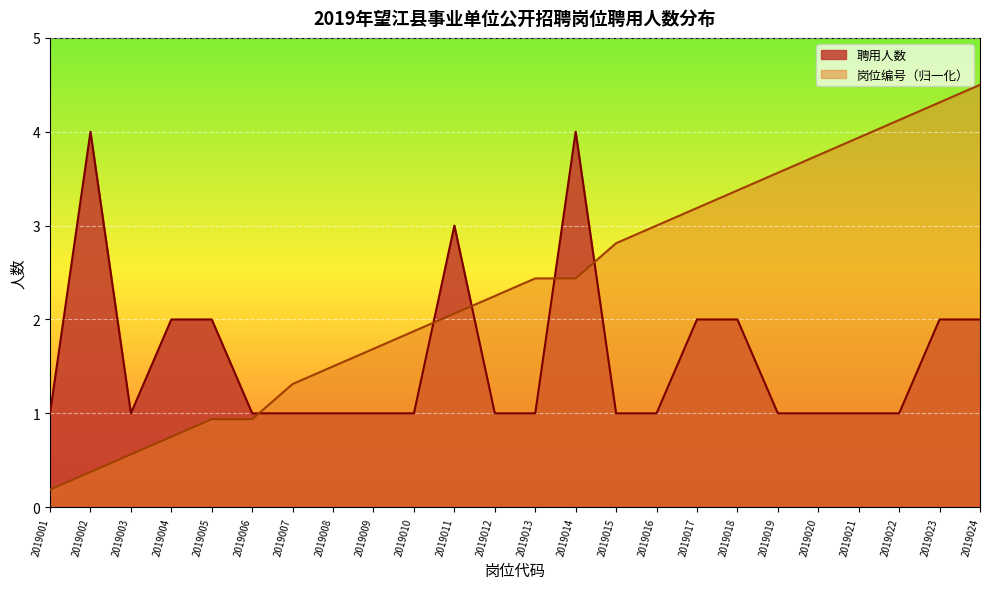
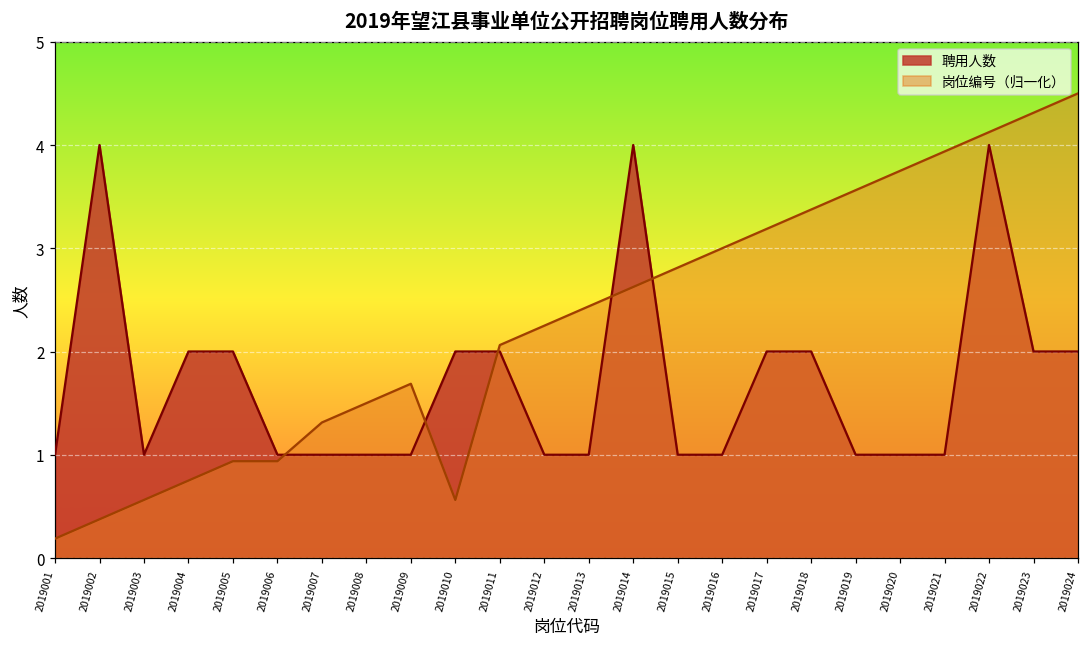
聘用人数, 2019010: 1 -> 2
岗位编号（归一化）, 2019010: 1.9 -> 0.6
聘用人数, 2019011: 3 -> 2
岗位编号（归一化）, 2019014: 2.4 -> 2.6
聘用人数, 2019022: 1 -> 4
